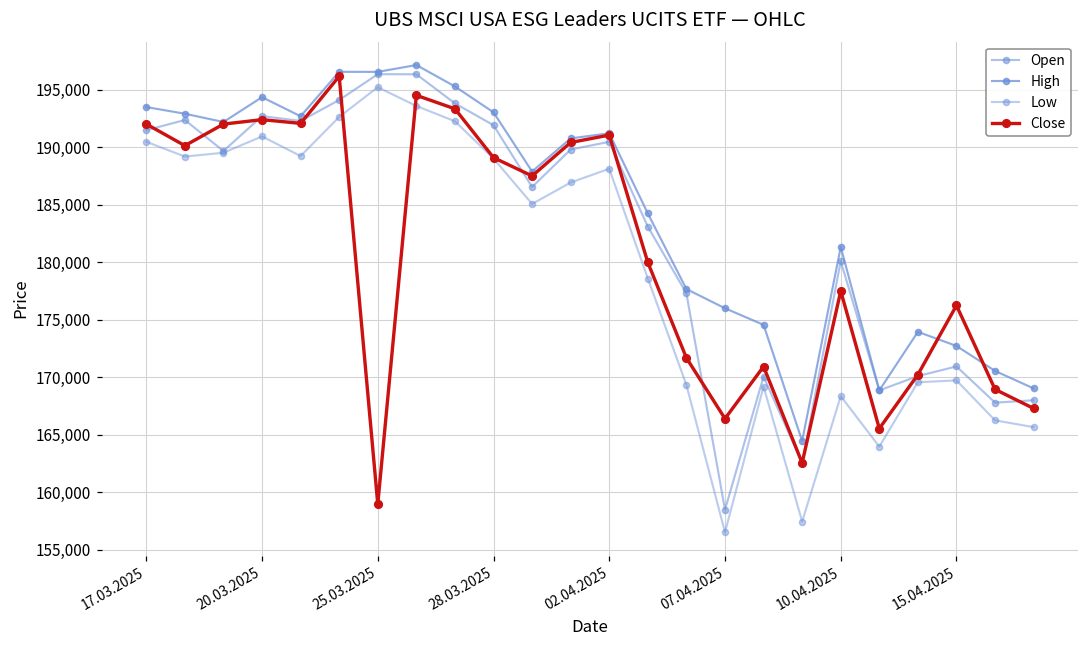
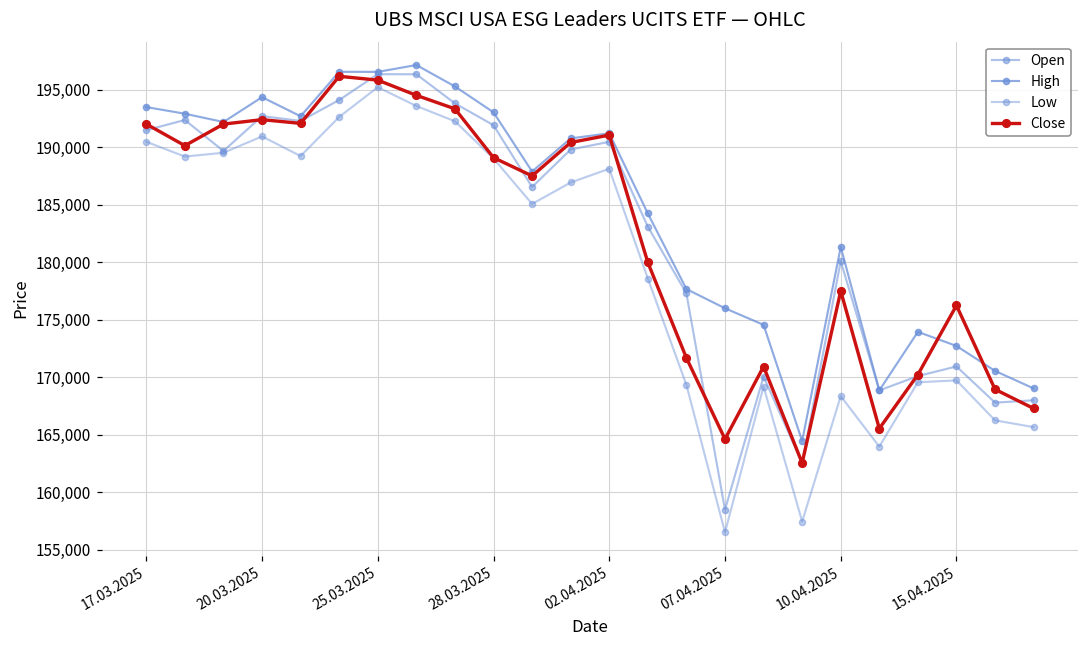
Close, 25.03.2025: 159,000 -> 195,800
Close, 07.04.2025: 166,400 -> 164,600
